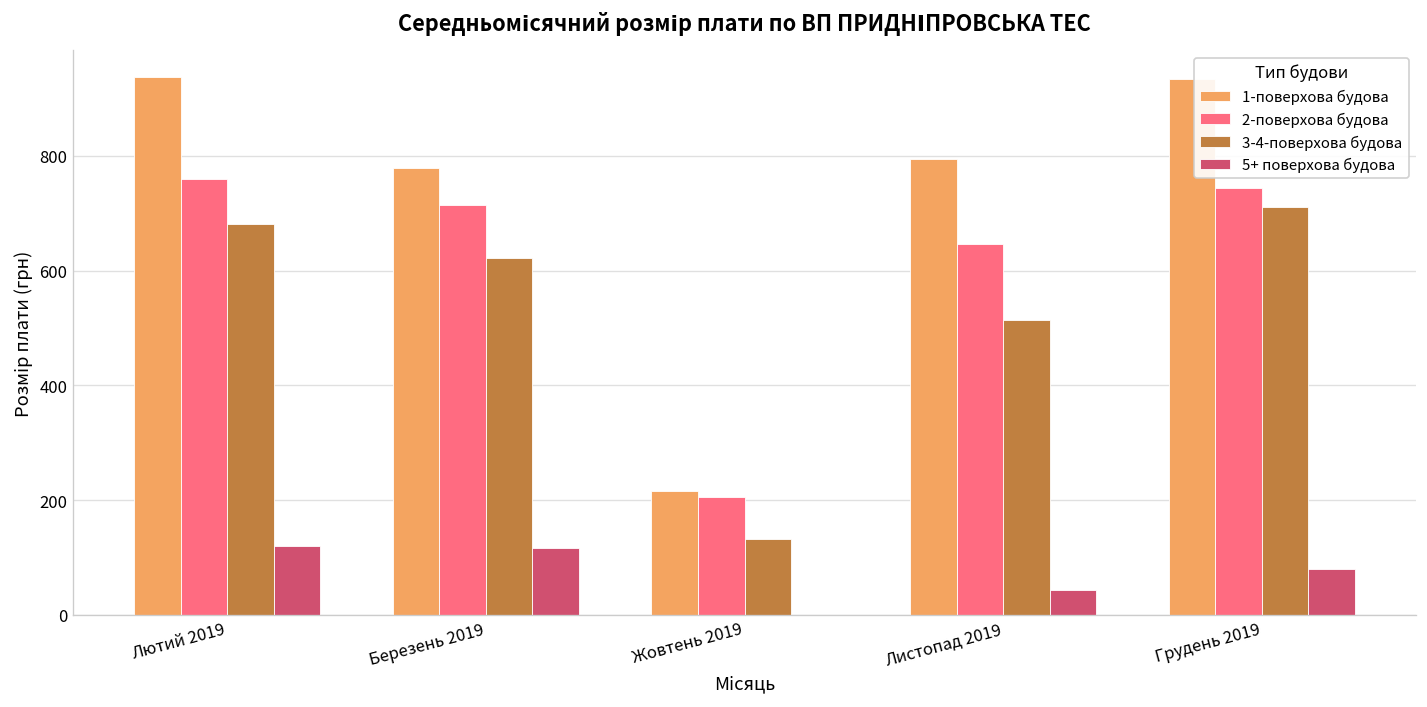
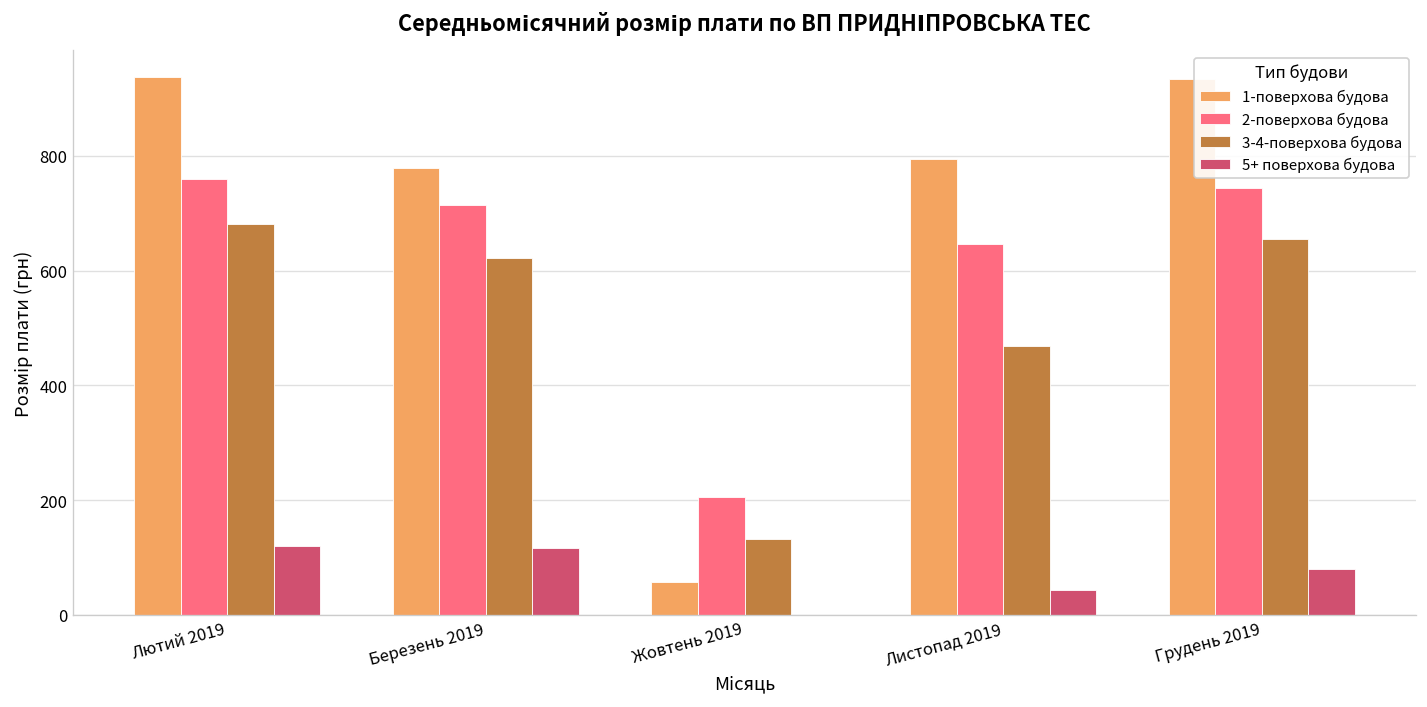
1-поверхова будова, Жовтень 2019: 220 -> 60
3-4-поверхова будова, Листопад 2019: 510 -> 470
3-4-поверхова будова, Грудень 2019: 710 -> 660
